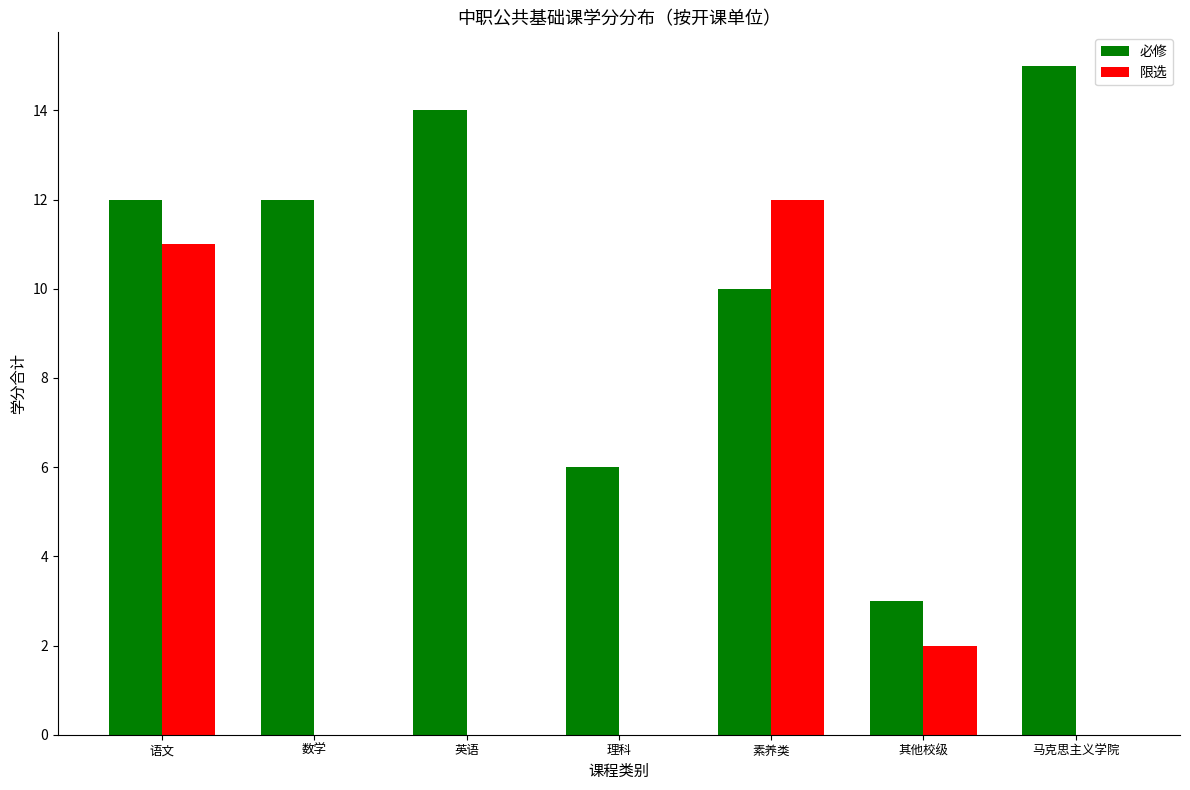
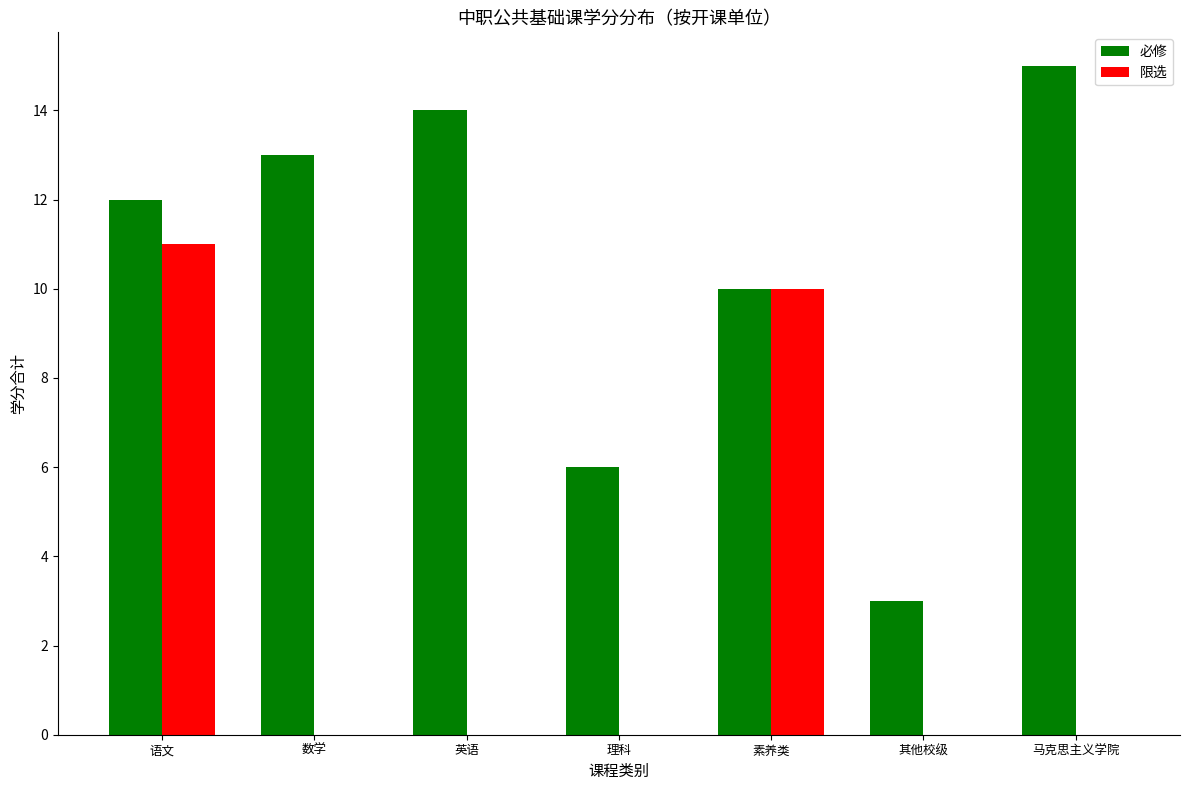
必修, 数学: 12 -> 13
限选, 素养类: 12 -> 10
限选, 其他校级: 2 -> 0
